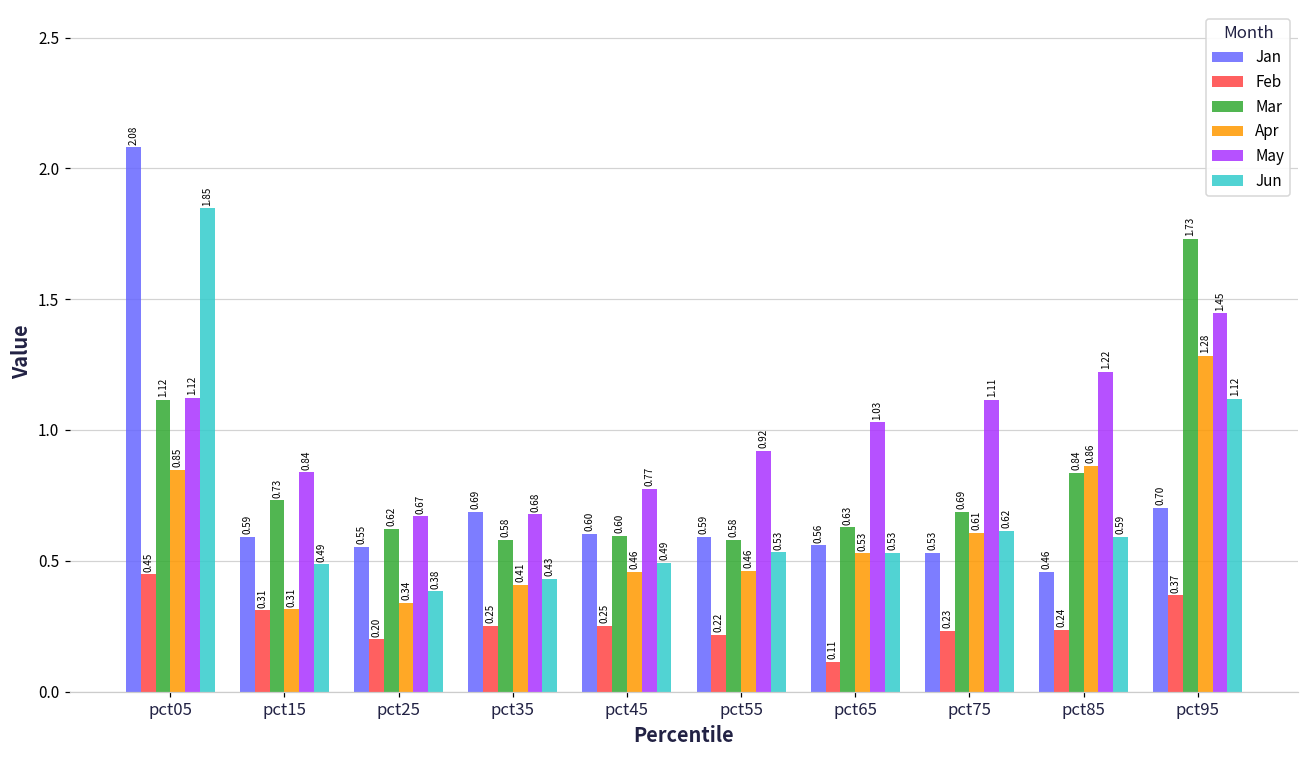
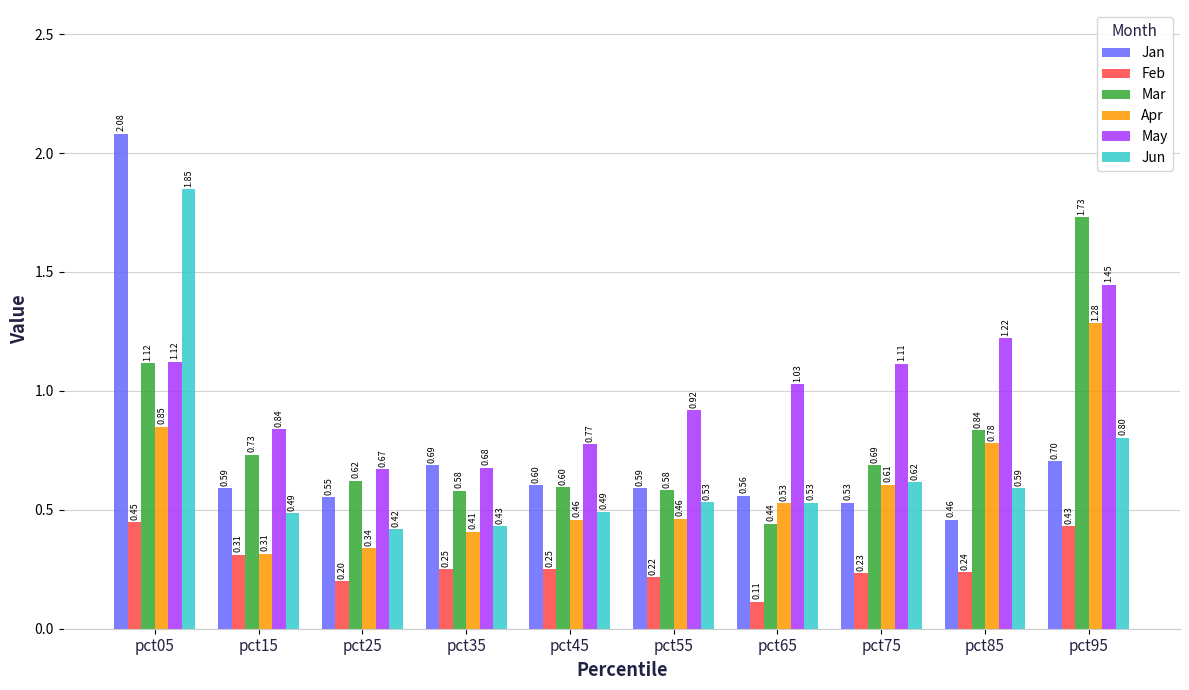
Jun, pct25: 0.38 -> 0.42
Mar, pct65: 0.63 -> 0.44
Apr, pct85: 0.86 -> 0.78
Feb, pct95: 0.37 -> 0.43
Jun, pct95: 1.12 -> 0.80
